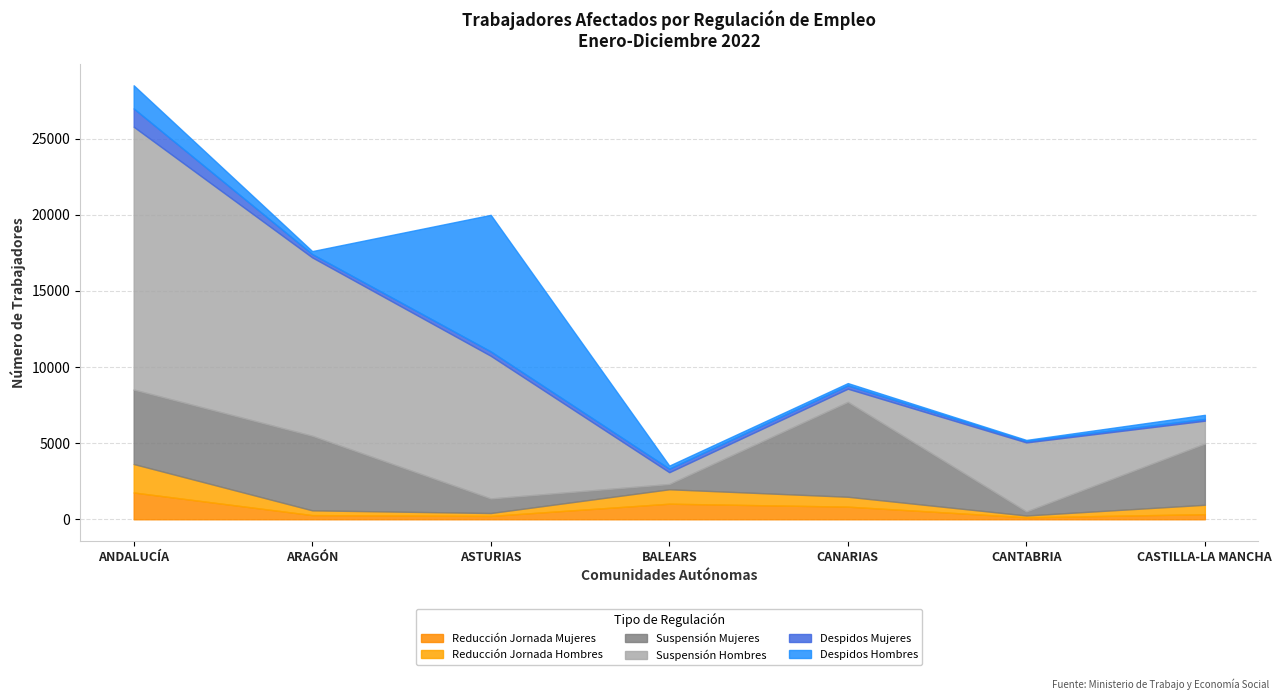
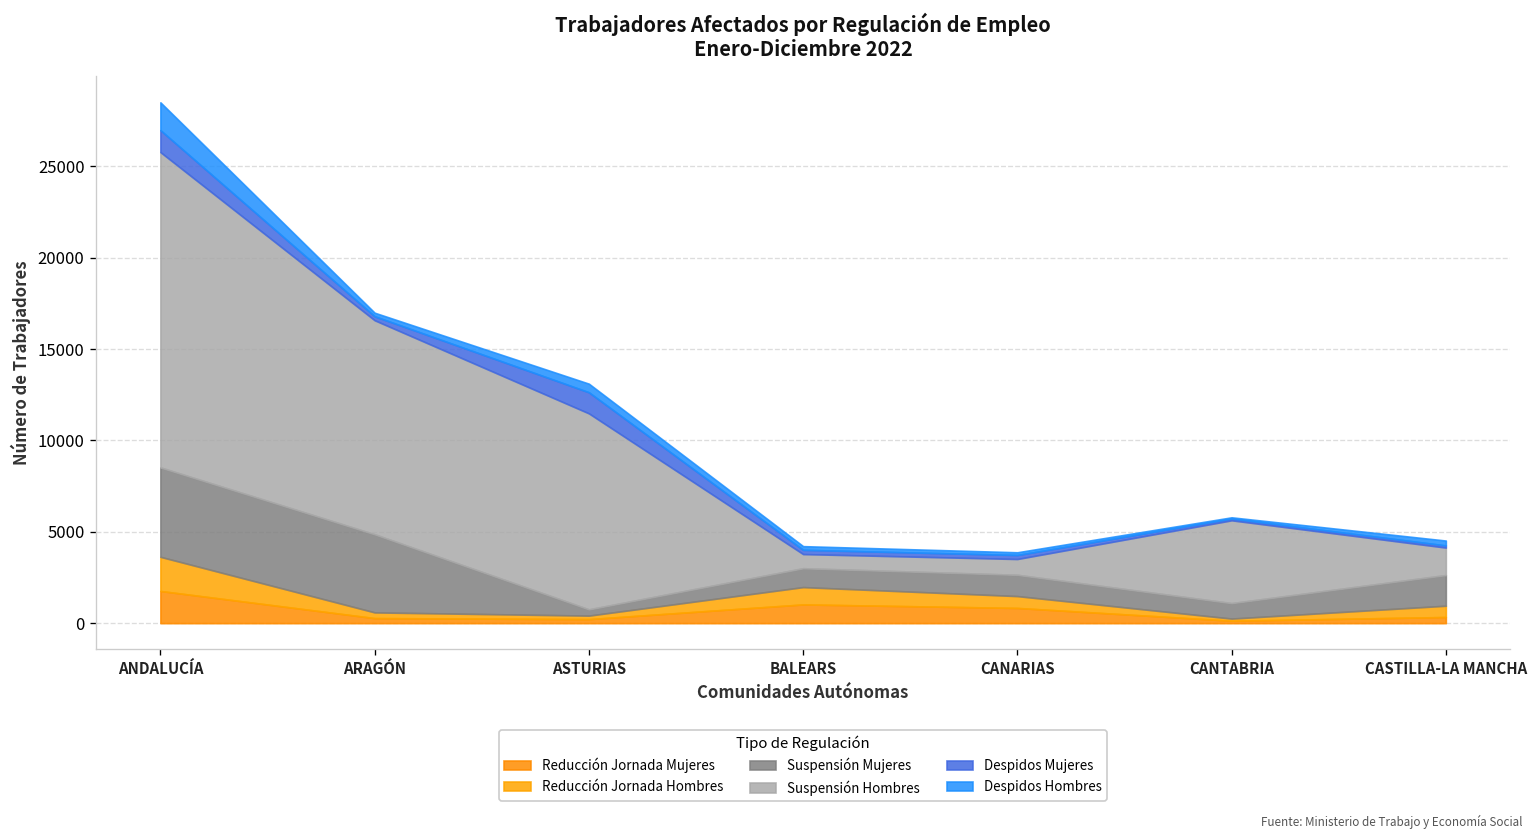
Suspensión Mujeres, ARAGÓN: 4900 -> 4300
Suspensión Mujeres, ASTURIAS: 1000 -> 300
Suspensión Hombres, ASTURIAS: 9400 -> 10700
Despidos Mujeres, ASTURIAS: 300 -> 1200
Despidos Hombres, ASTURIAS: 9000 -> 500
Suspensión Mujeres, BALEARS: 300 -> 1000
Suspensión Mujeres, CANARIAS: 6200 -> 1200
Suspensión Mujeres, CANTABRIA: 300 -> 800
Suspensión Mujeres, CASTILLA-LA MANCHA: 4000 -> 1700
